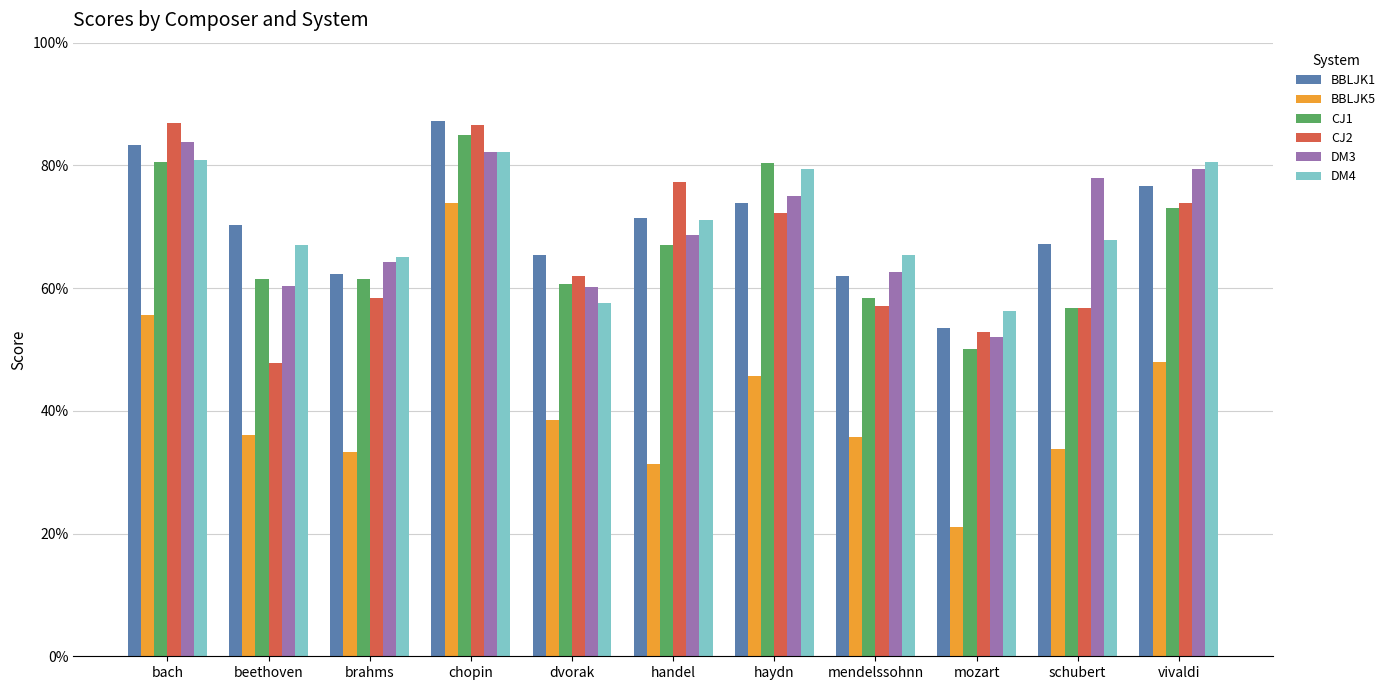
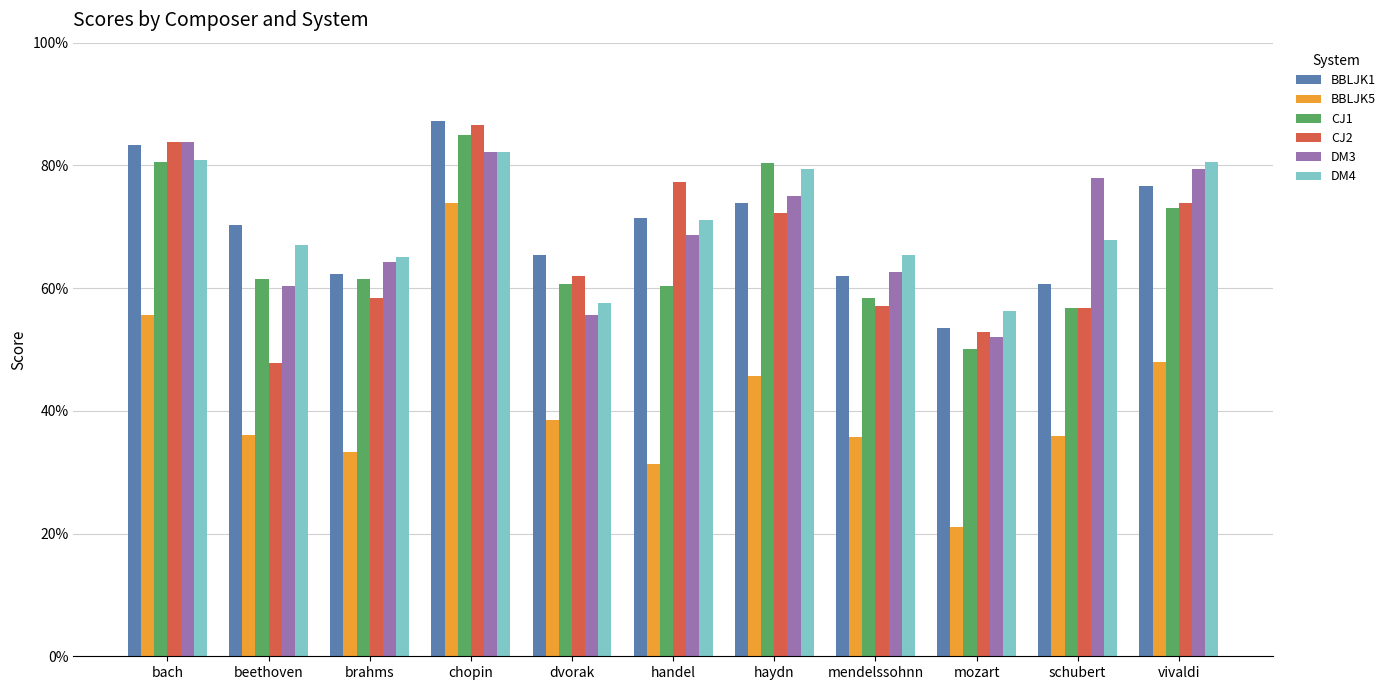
CJ2, bach: 87% -> 84%
DM3, dvorak: 60% -> 56%
CJ1, handel: 67% -> 60%
BBLJK1, schubert: 67% -> 61%
BBLJK5, schubert: 34% -> 36%
